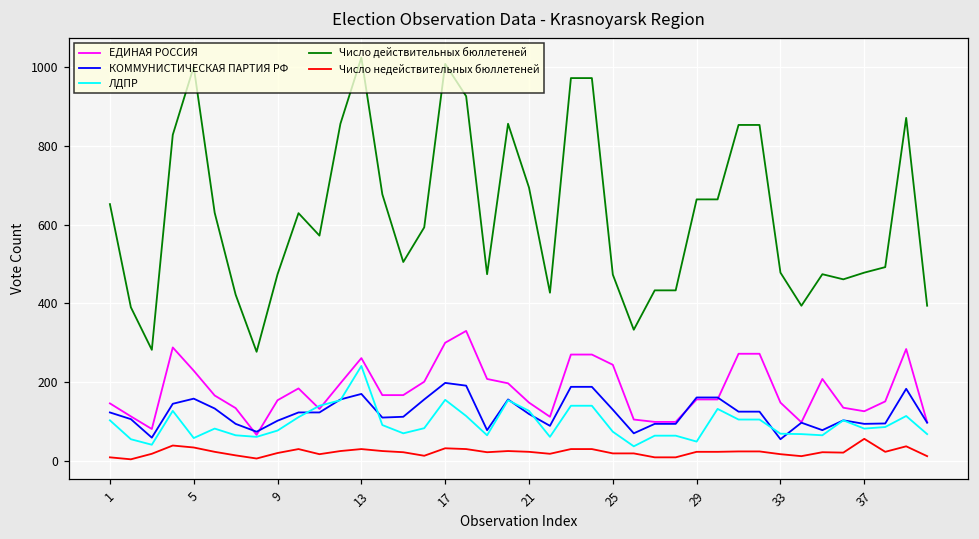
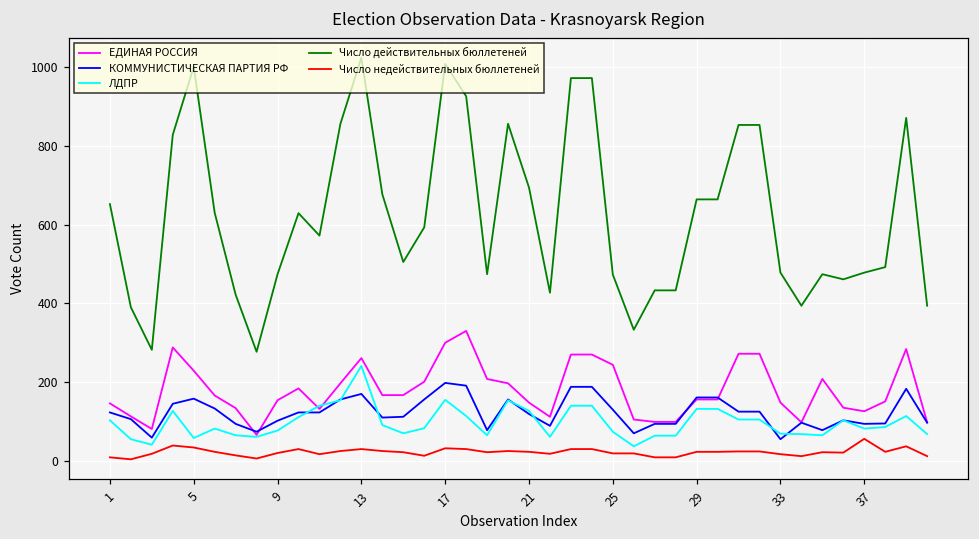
ЛДПР, 29: 50 -> 130
